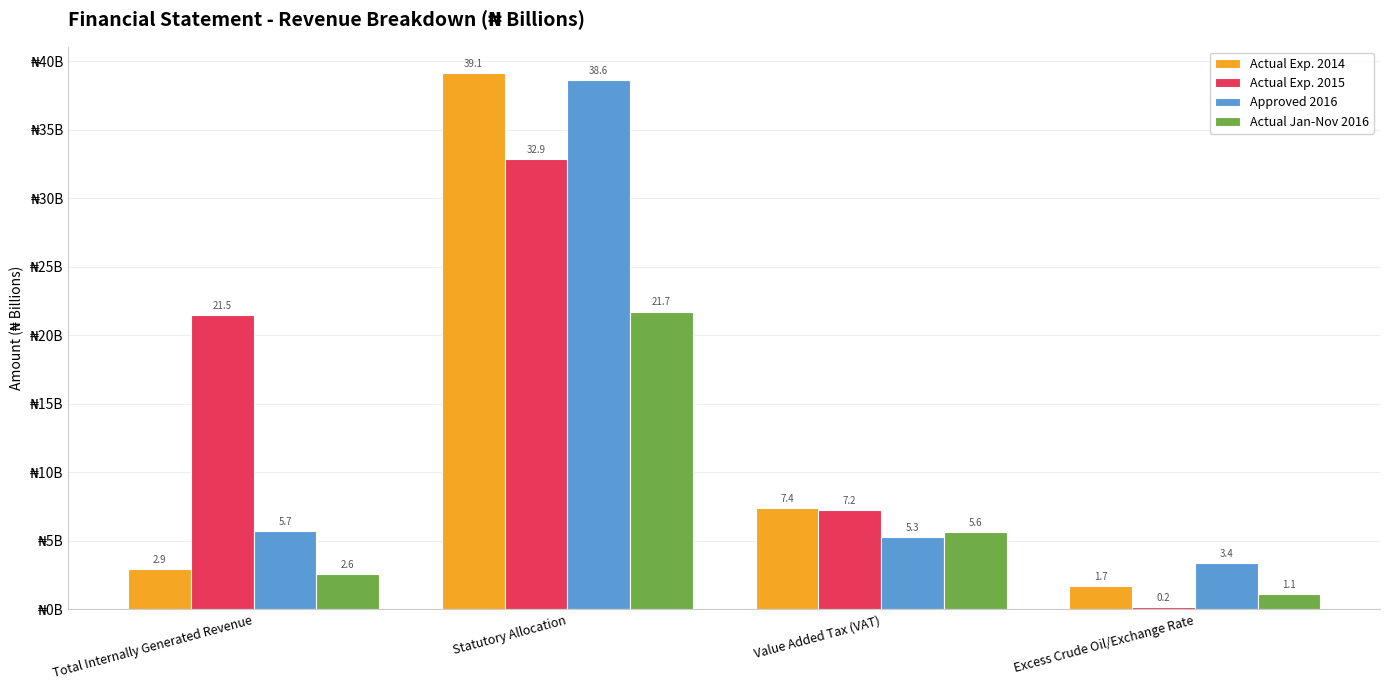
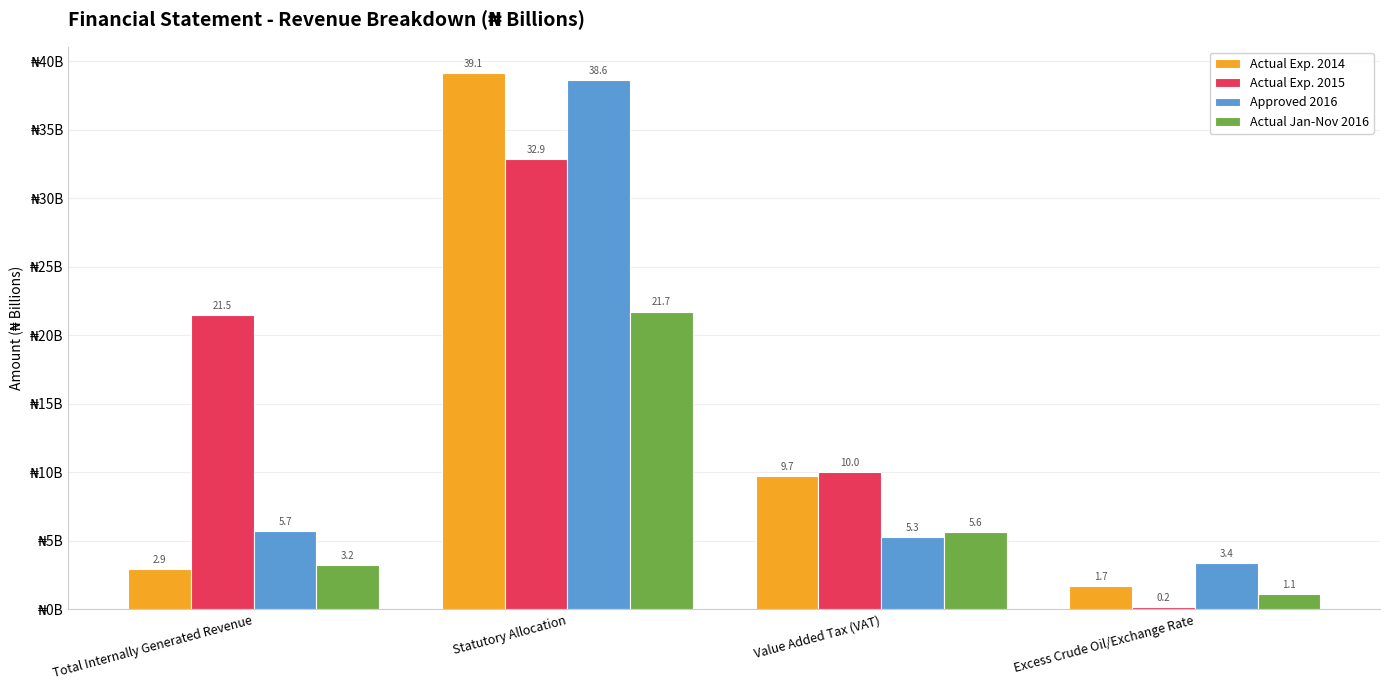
Actual Jan-Nov 2016, Total Internally Generated Revenue: 2.6 -> 3.2
Actual Exp. 2014, Value Added Tax (VAT): 7.4 -> 9.7
Actual Exp. 2015, Value Added Tax (VAT): 7.2 -> 10.0
